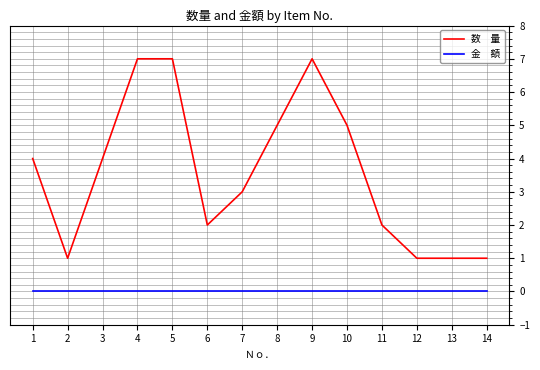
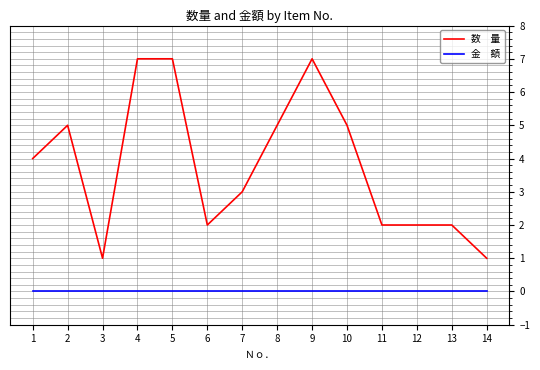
数 量, 2: 1 -> 5
数 量, 3: 4 -> 1
数 量, 12: 1 -> 2
数 量, 13: 1 -> 2
